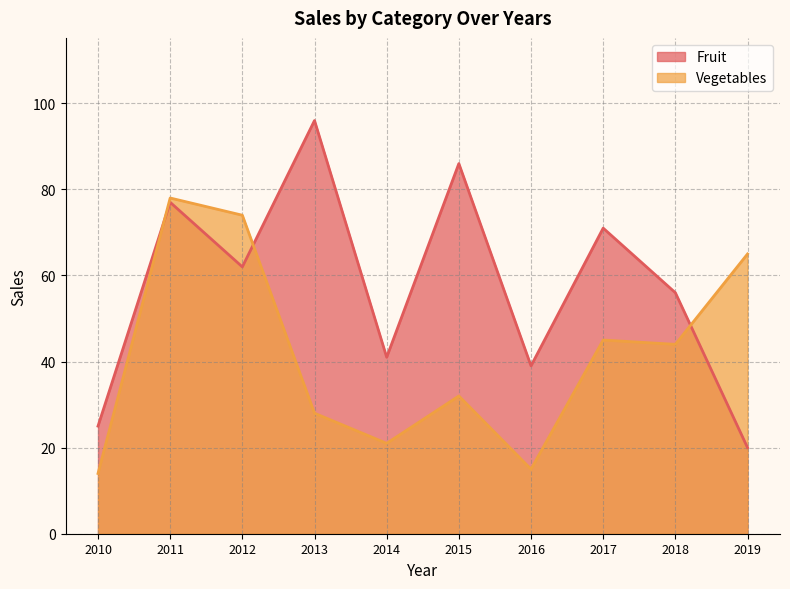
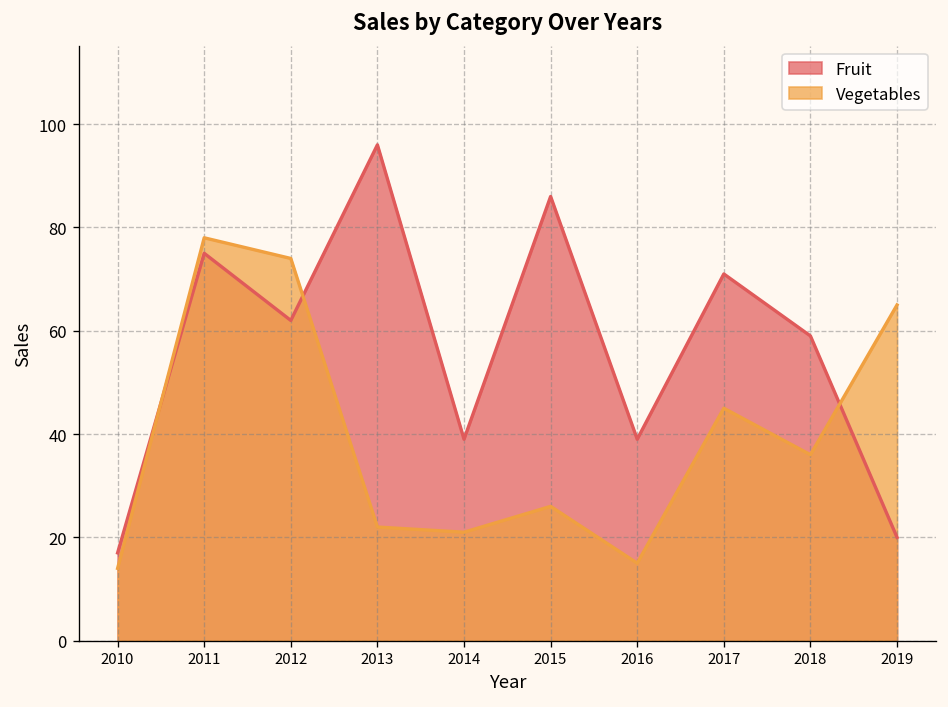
Fruit, 2010: 25 -> 17
Fruit, 2011: 77 -> 75
Vegetables, 2013: 28 -> 22
Fruit, 2014: 41 -> 39
Vegetables, 2015: 32 -> 26
Fruit, 2018: 56 -> 59
Vegetables, 2018: 44 -> 36
